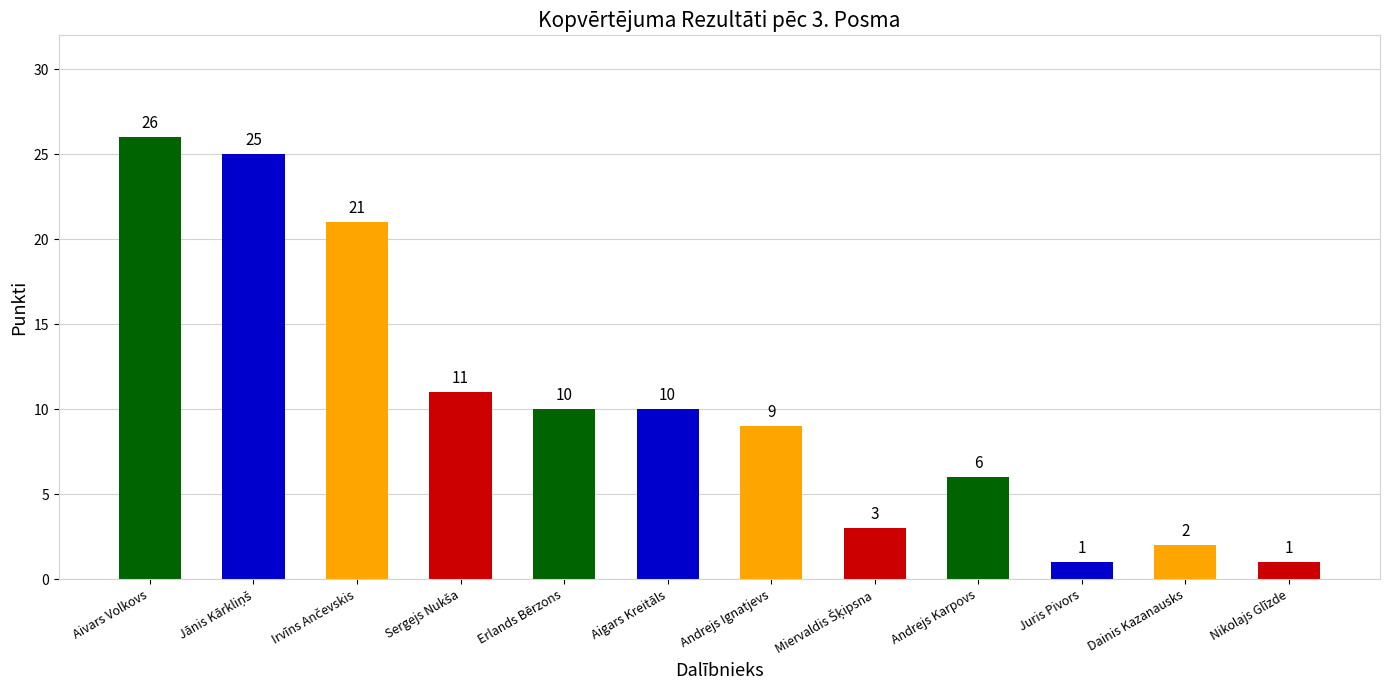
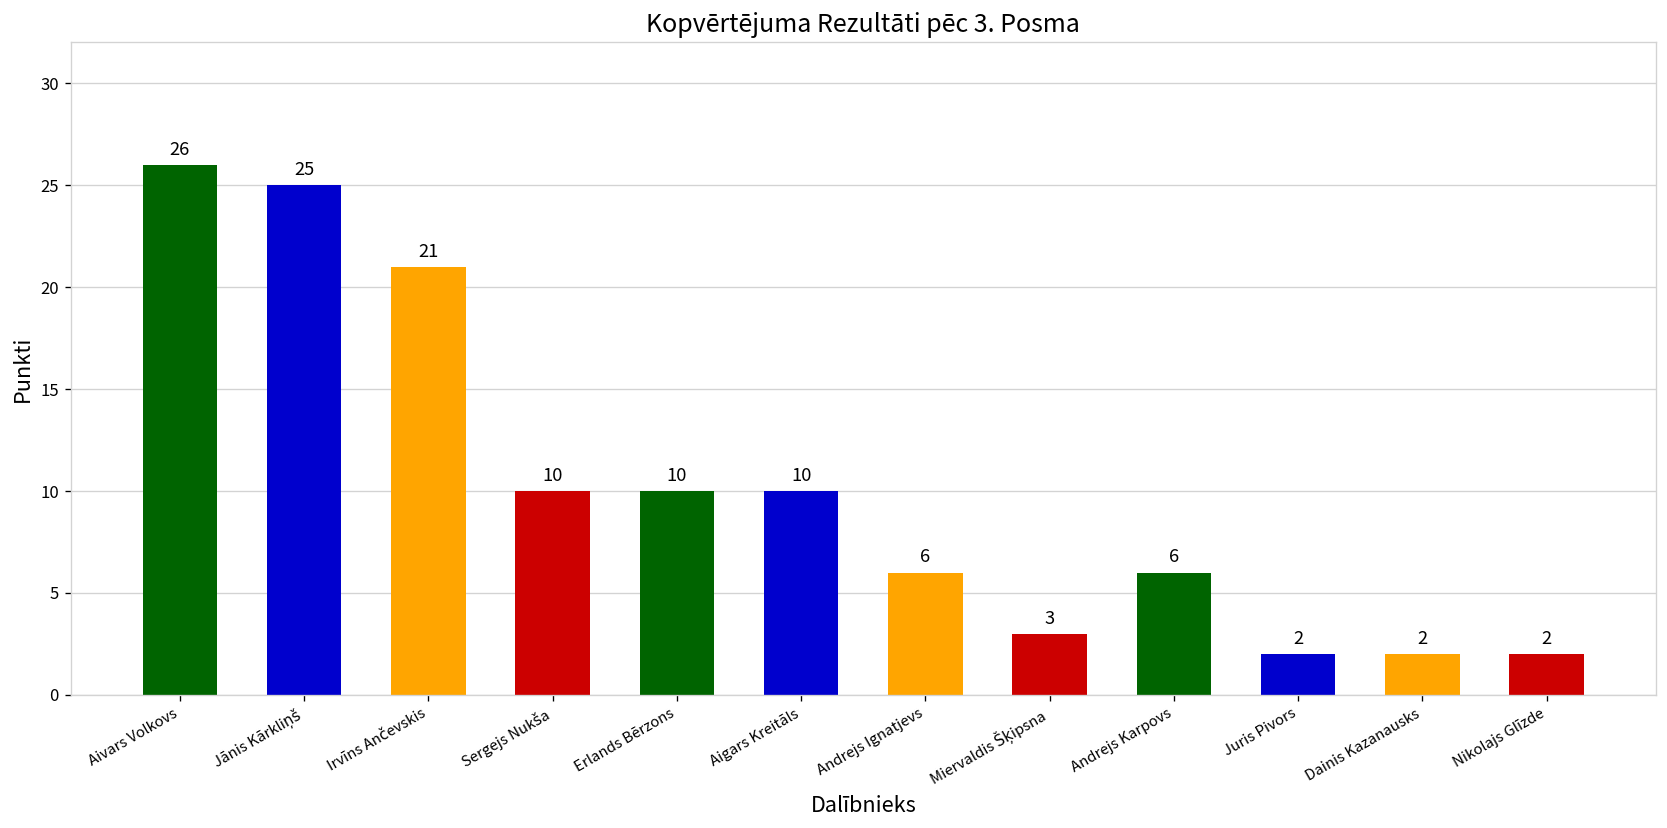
Sergejs Nukša: 11 -> 10
Andrejs Ignatjevs: 9 -> 6
Juris Pivors: 1 -> 2
Nikolajs Glīzde: 1 -> 2
